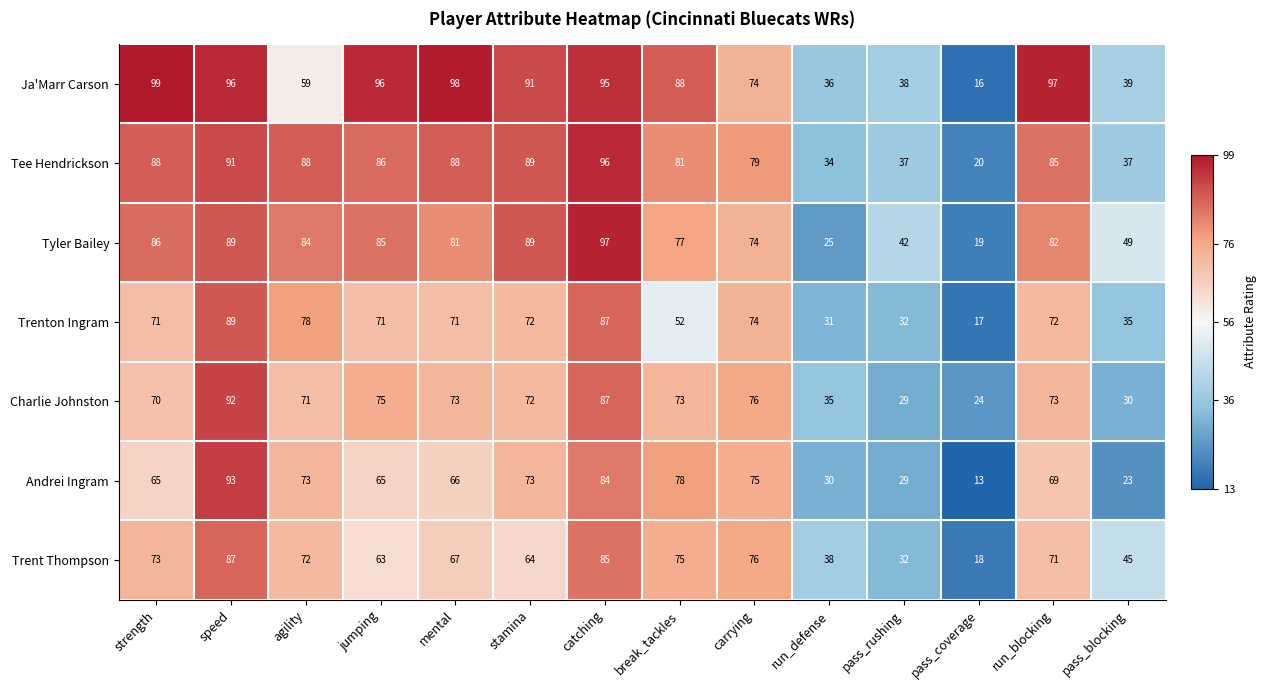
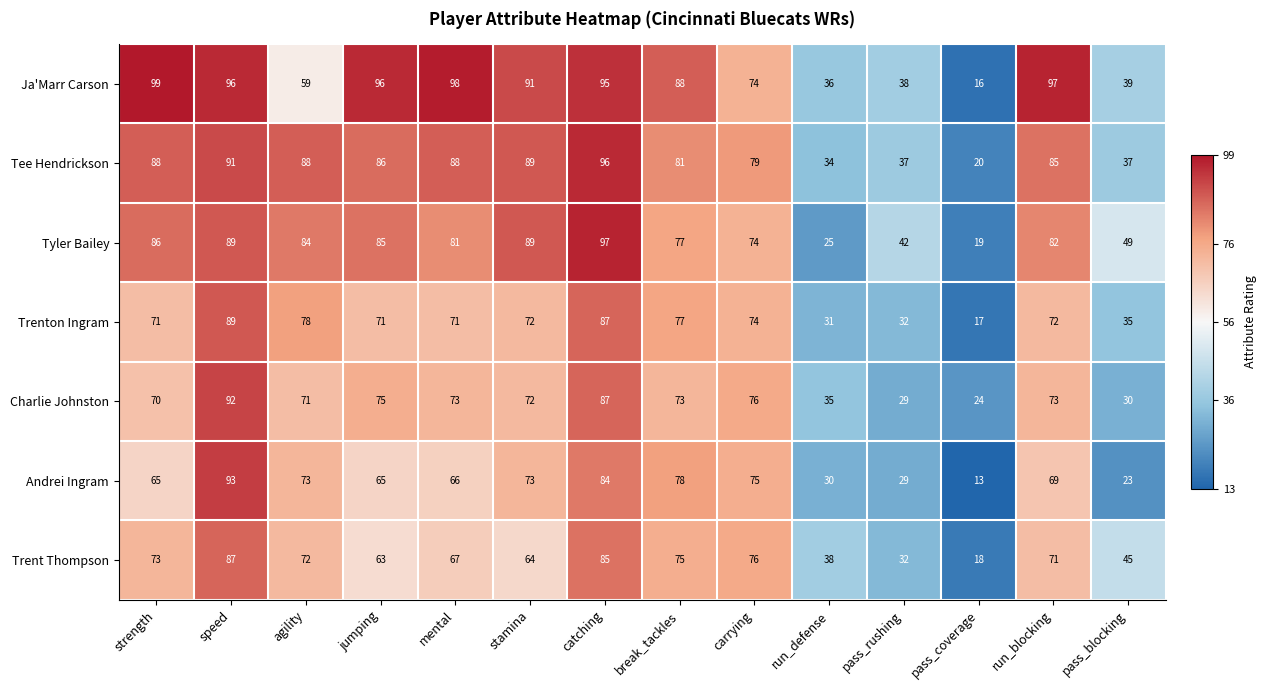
Trenton Ingram, break_tackles: 52 -> 77
